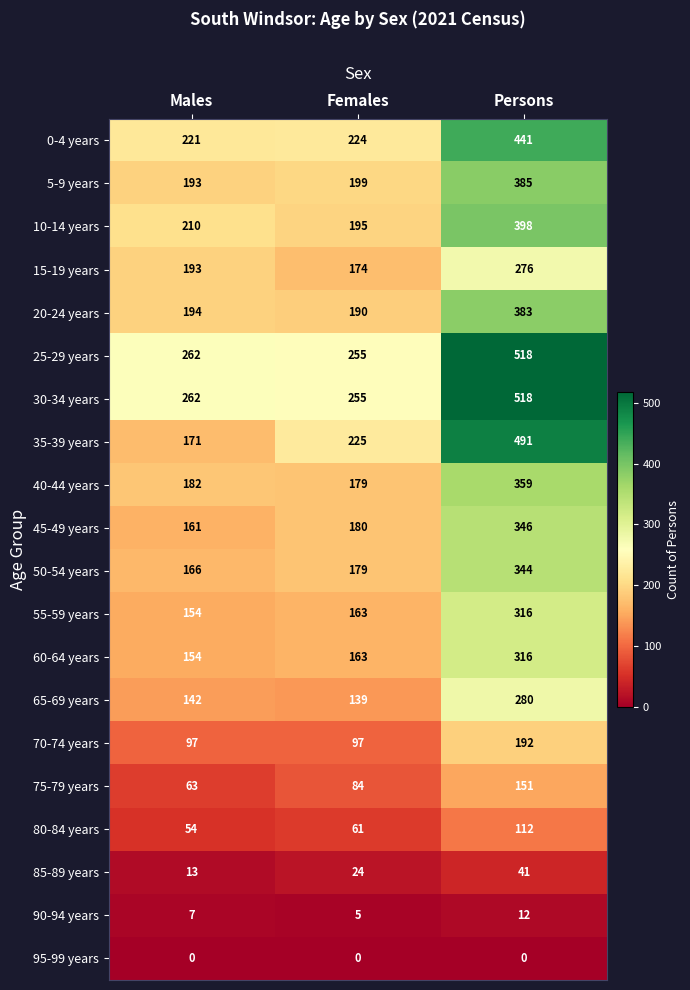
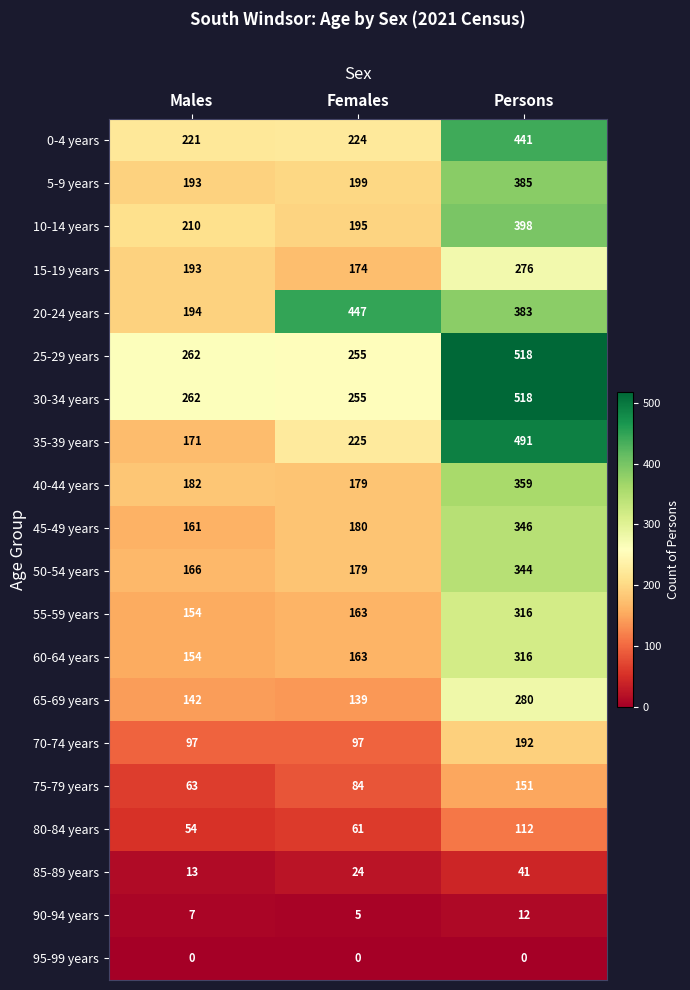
20-24 years, Females: 190 -> 447
